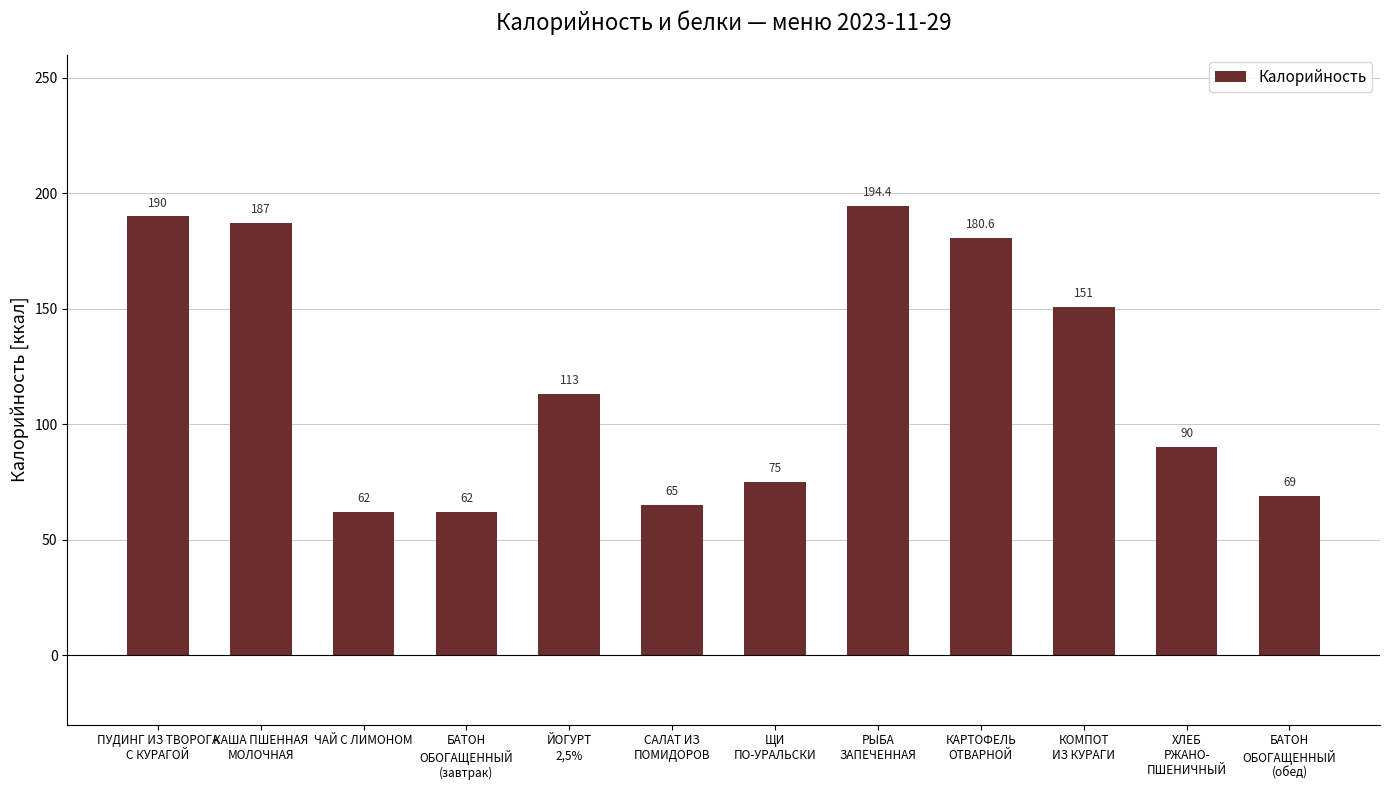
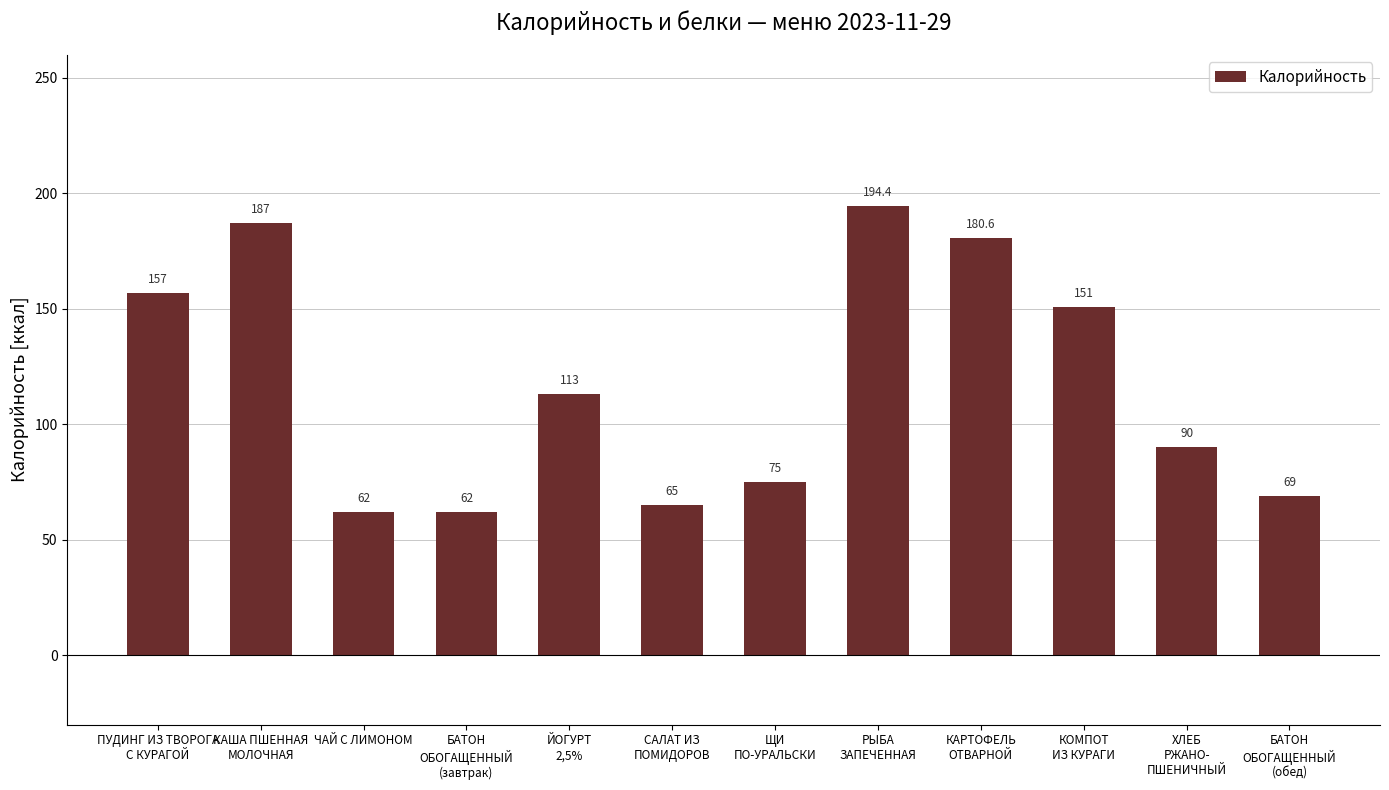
ПУДИНГ ИЗ ТВОРОГА С КУРАГОЙ: 190 -> 157
